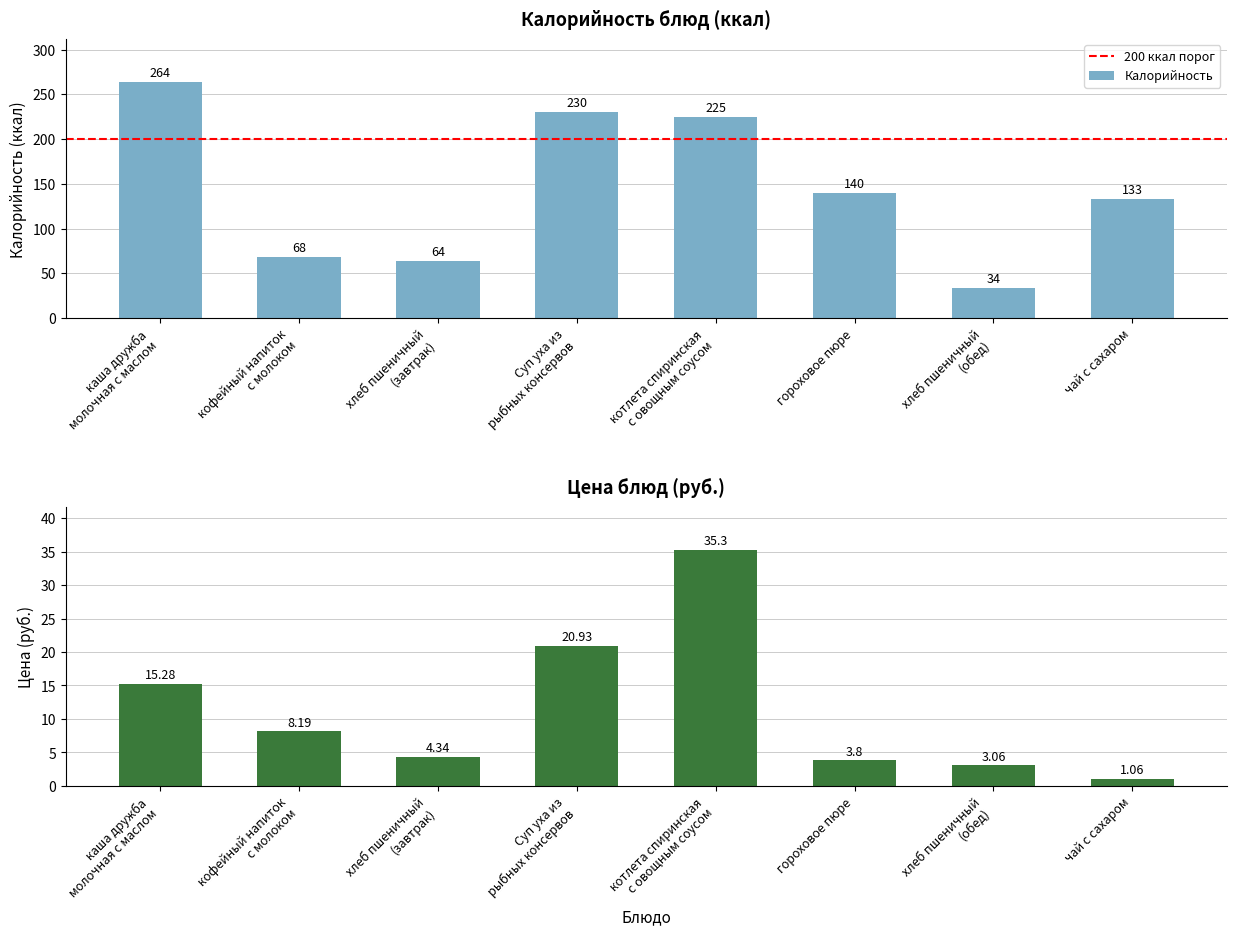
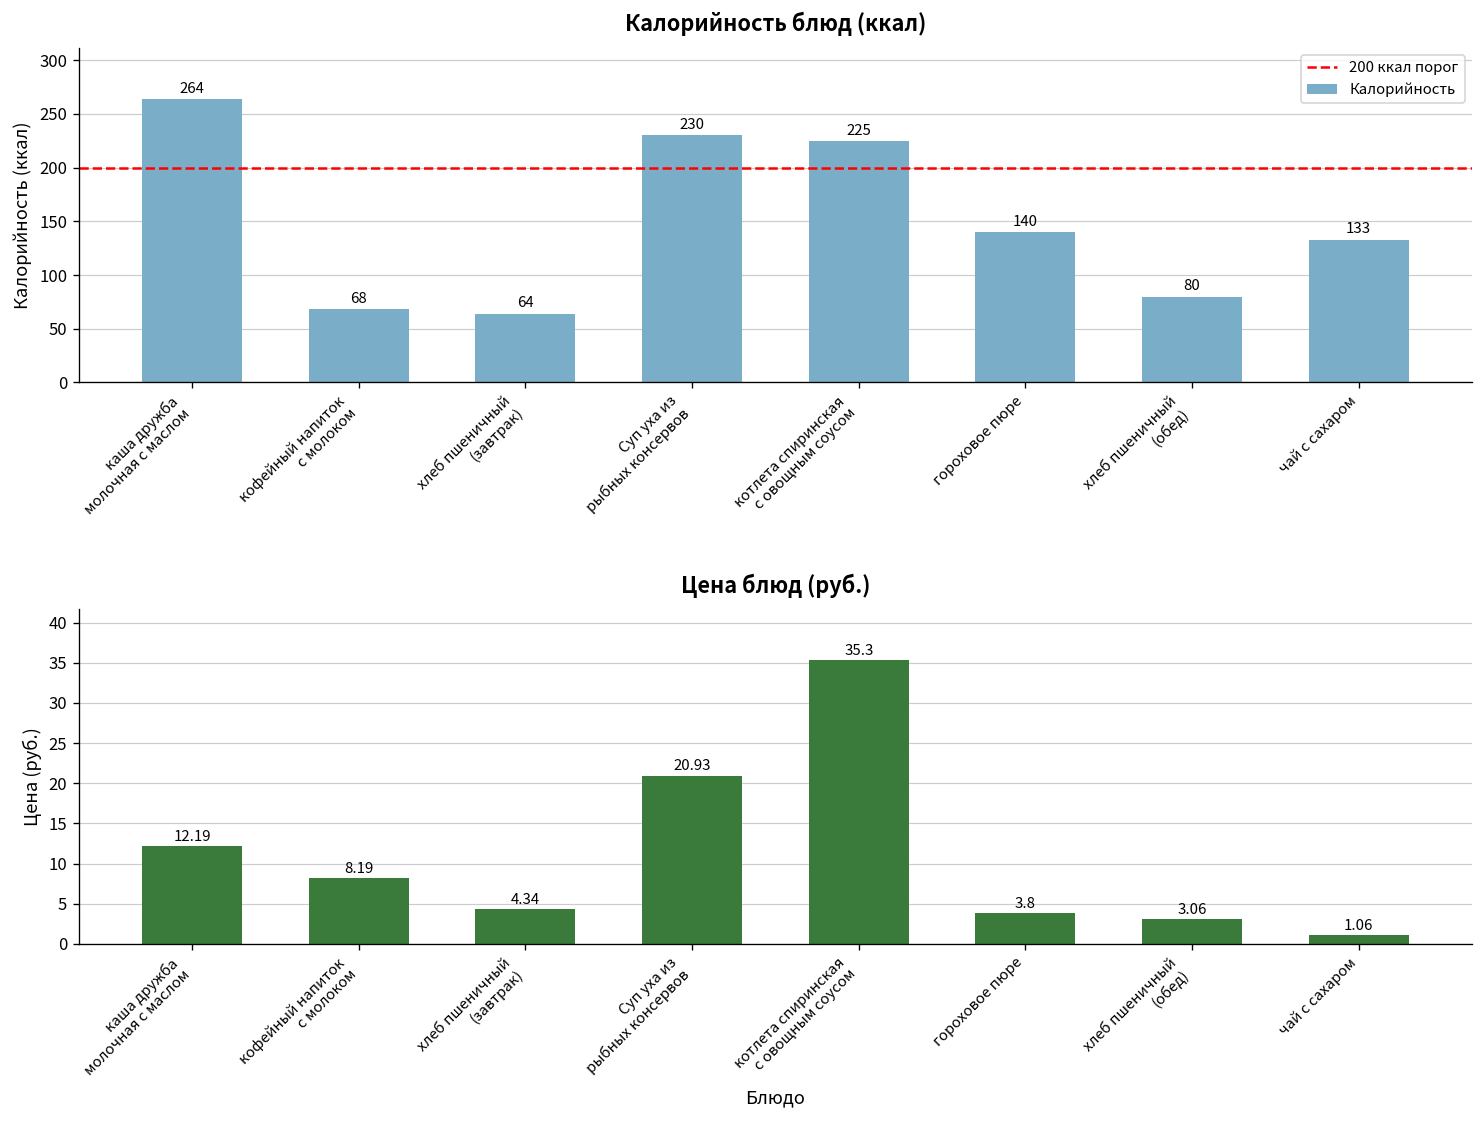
Калорийность блюд (ккал), хлеб пшеничный (обед): 34 -> 80
Цена блюд (руб.), каша дружба молочная с маслом: 15.28 -> 12.19
